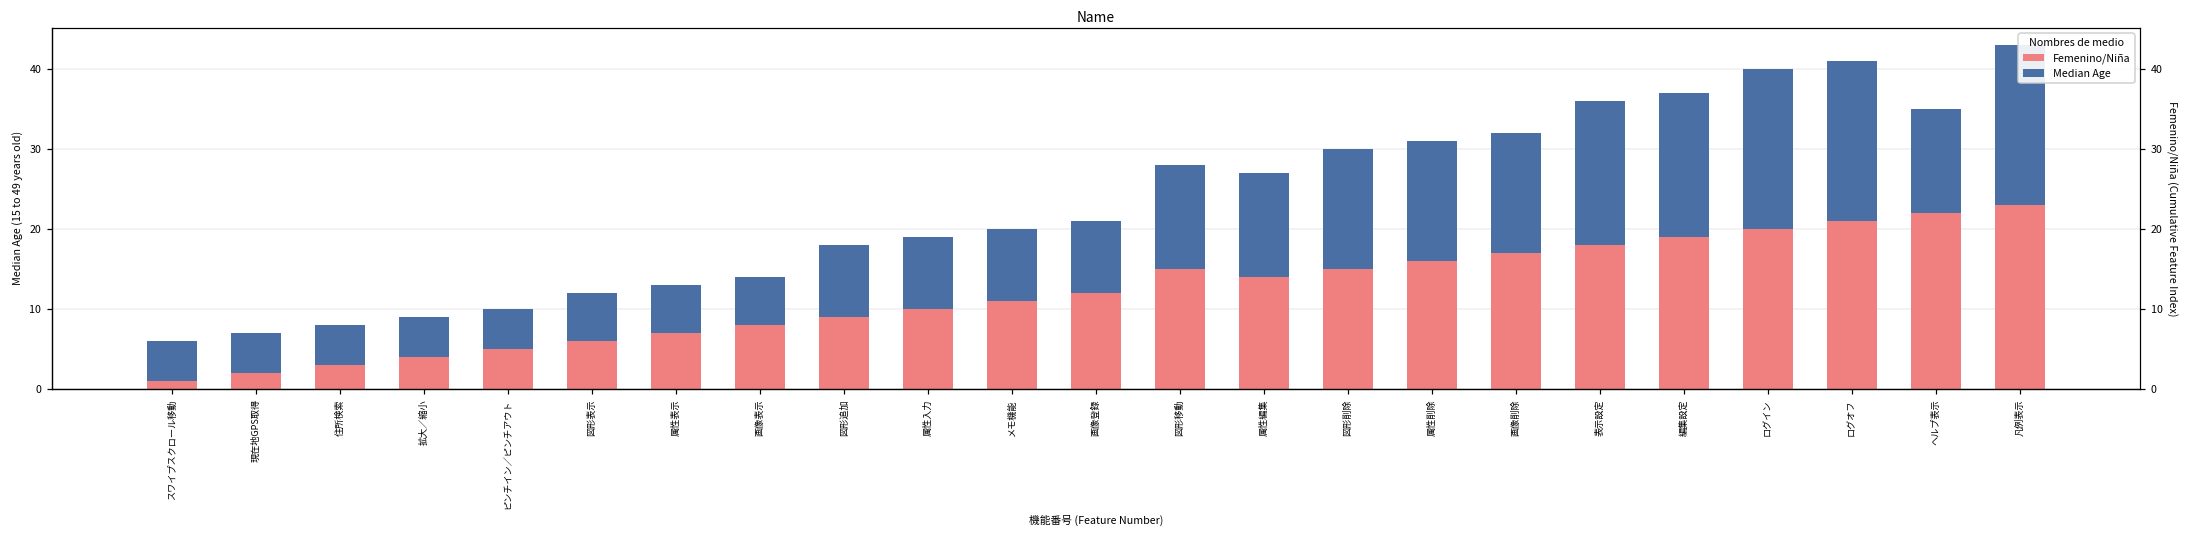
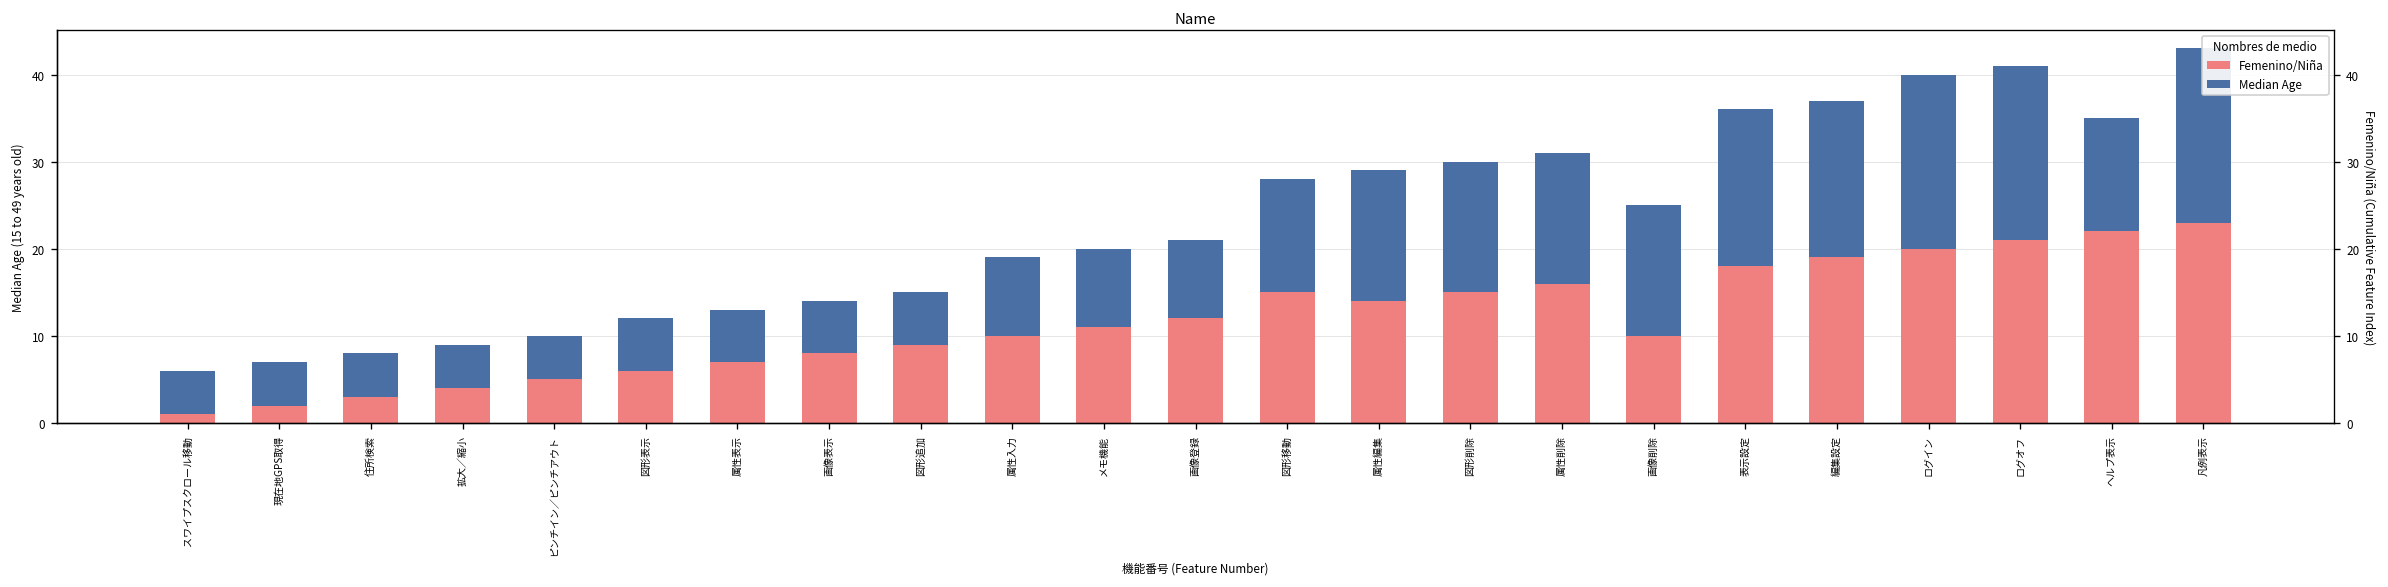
Median Age, 図形追加: 9 -> 6
Median Age, 属性編集: 13 -> 15
Femenino/Niña, 画像削除: 17 -> 10
